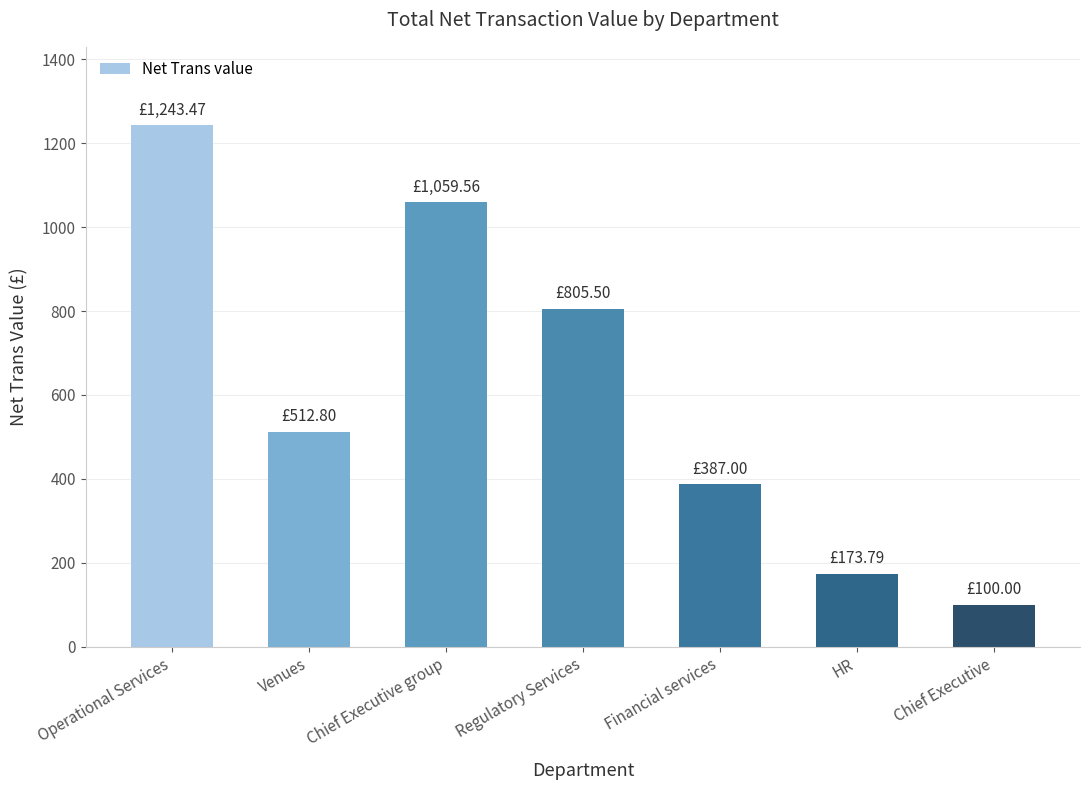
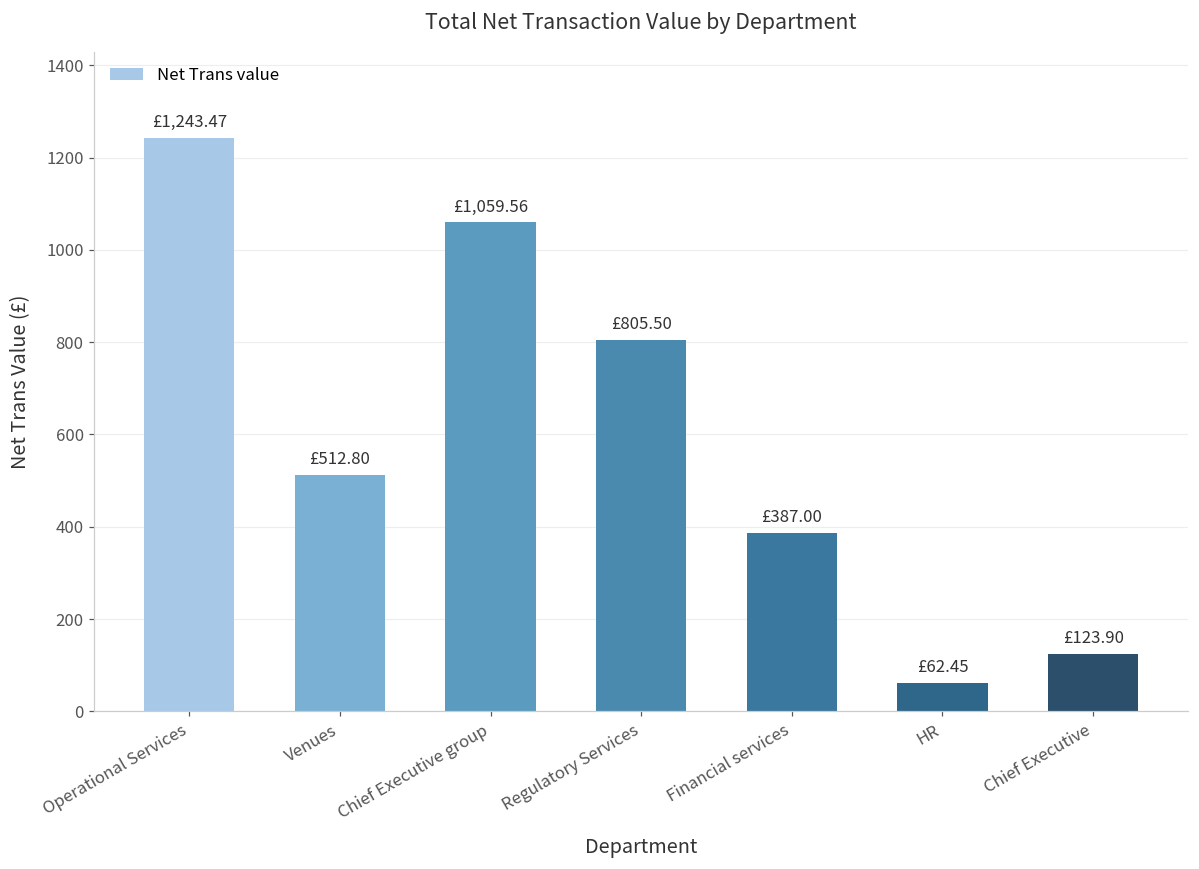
HR: £173.79 -> £62.45
Chief Executive: £100.00 -> £123.90
